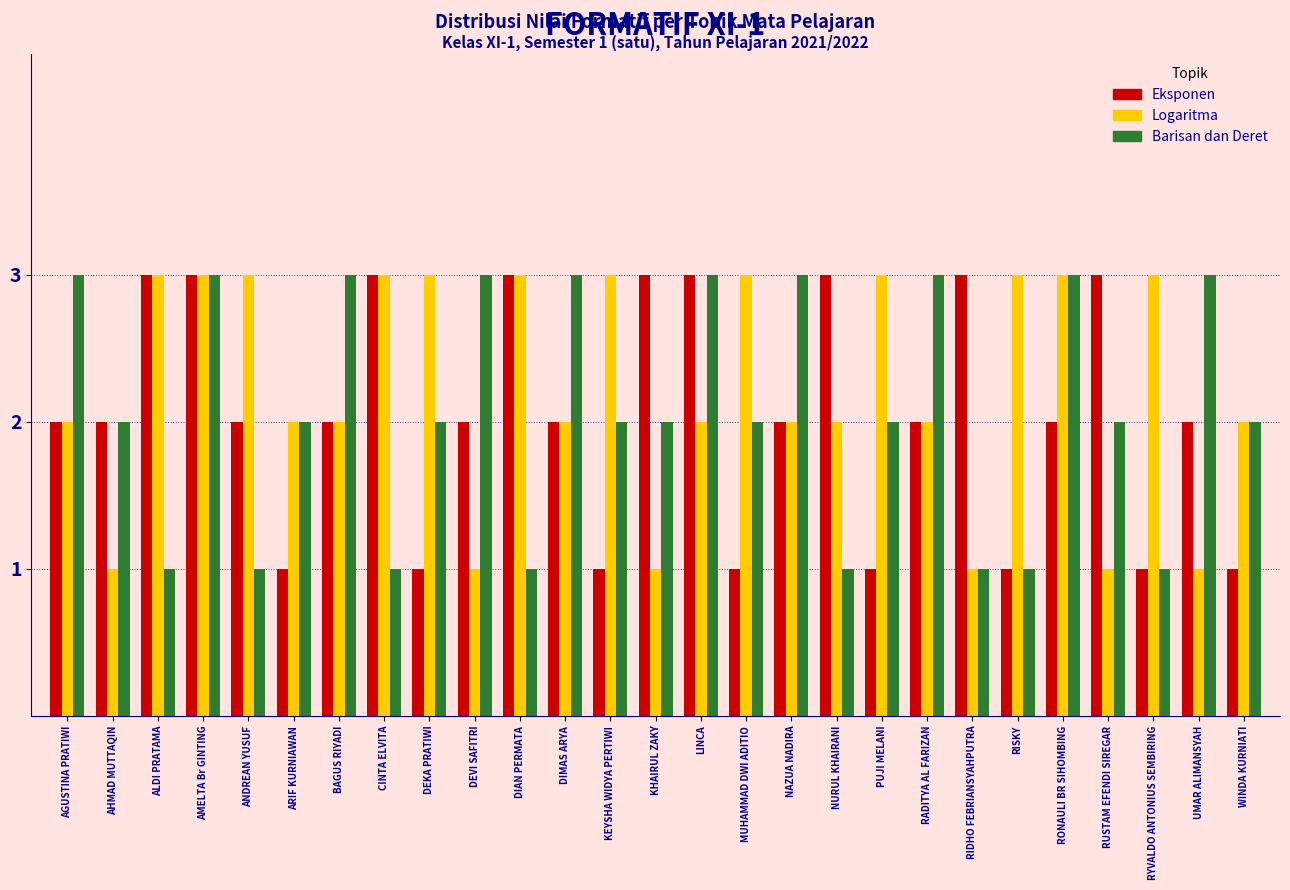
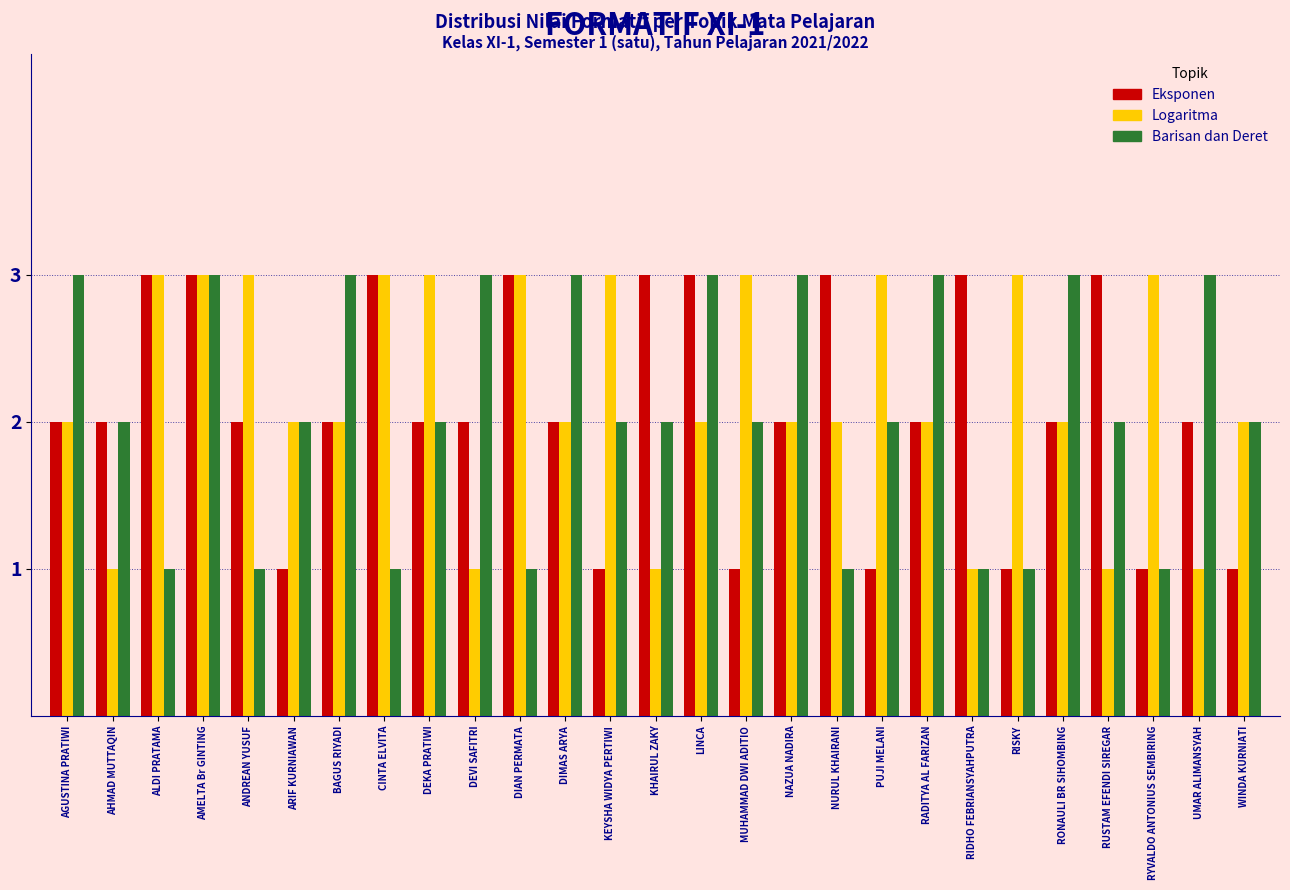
Eksponen, DEKA PRATIWI: 1 -> 2
Logaritma, RONAULI BR SIHOMBING: 3 -> 2
